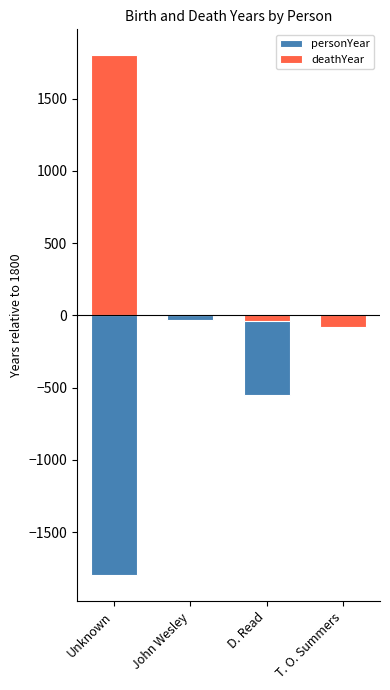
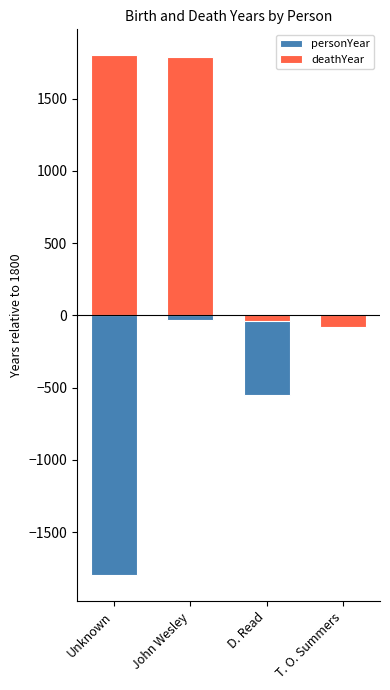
deathYear, John Wesley: 10 -> 1790
